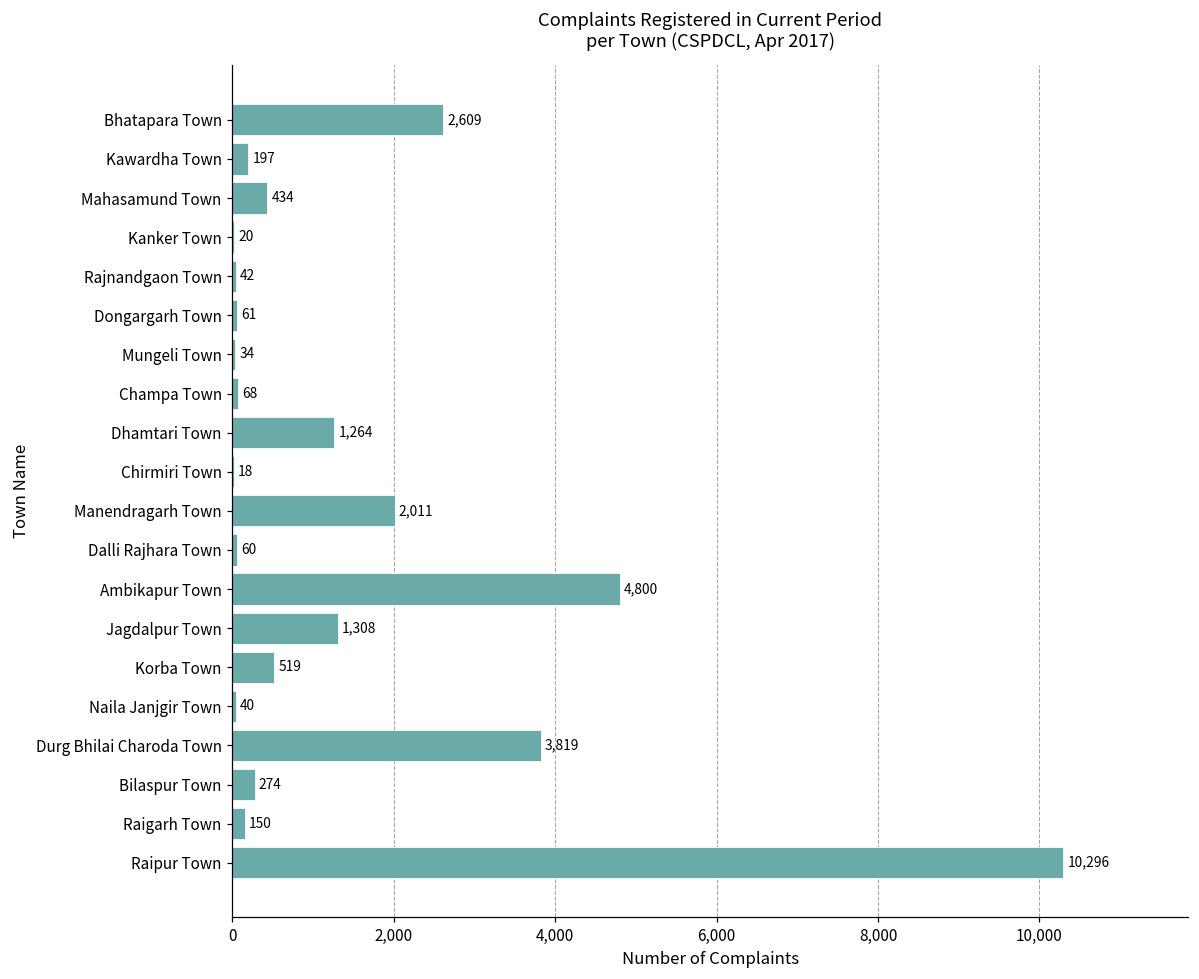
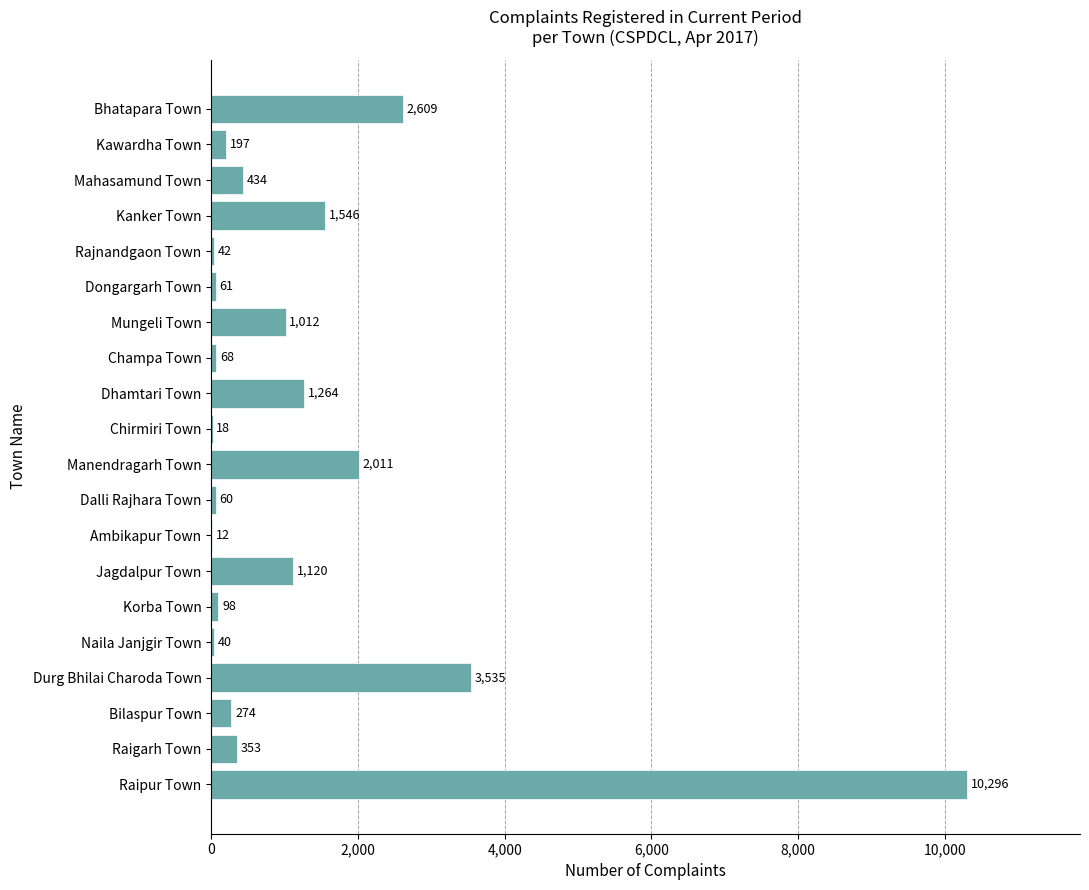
Kanker Town: 20 -> 1,546
Mungeli Town: 34 -> 1,012
Ambikapur Town: 4,800 -> 12
Jagdalpur Town: 1,308 -> 1,120
Korba Town: 519 -> 98
Durg Bhilai Charoda Town: 3,819 -> 3,535
Raigarh Town: 150 -> 353
